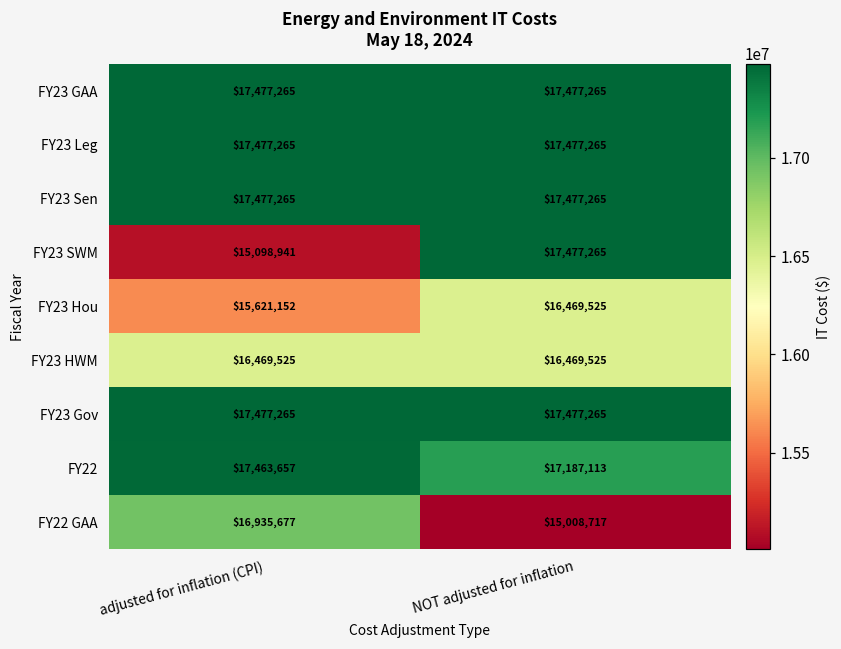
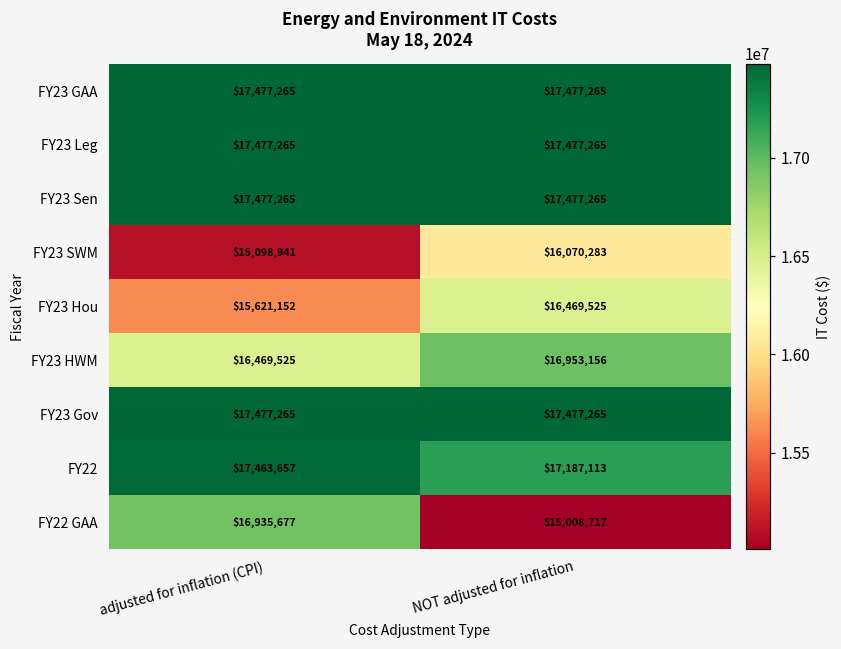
FY23 SWM, NOT adjusted for inflation: $17,477,265 -> $16,070,283
FY23 HWM, NOT adjusted for inflation: $16,469,525 -> $16,953,156
